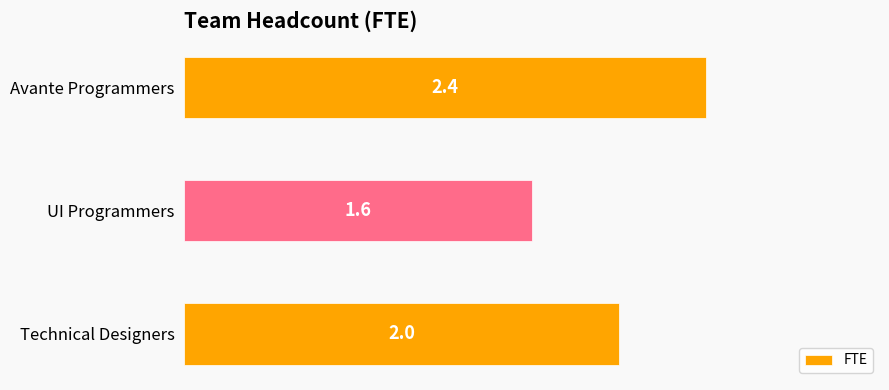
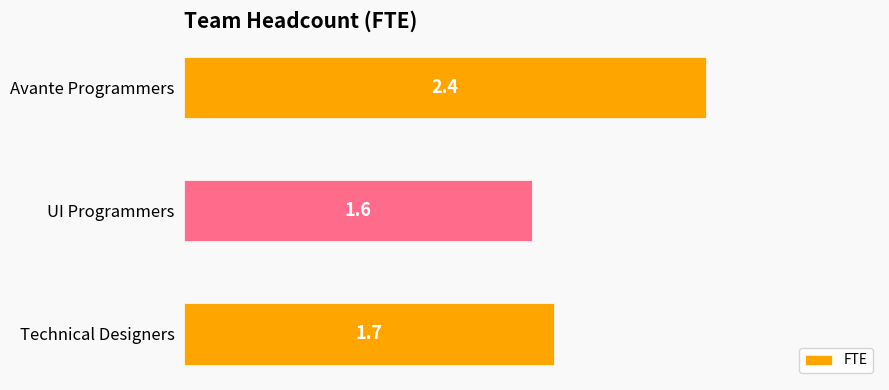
Technical Designers: 2.0 -> 1.7
